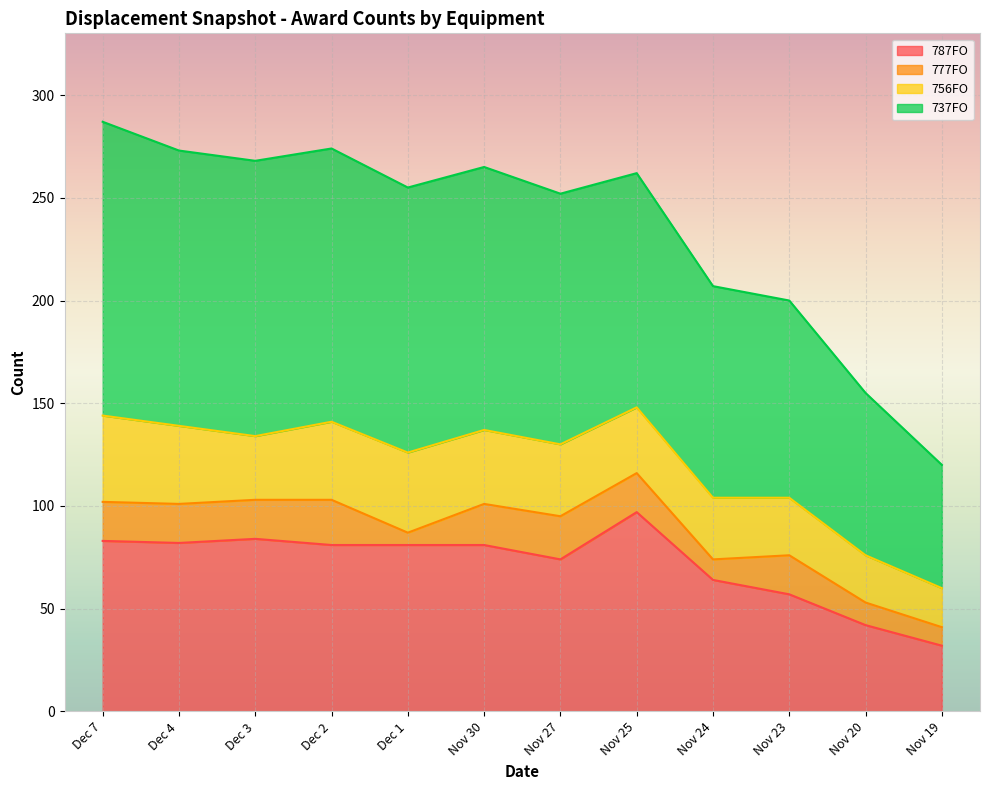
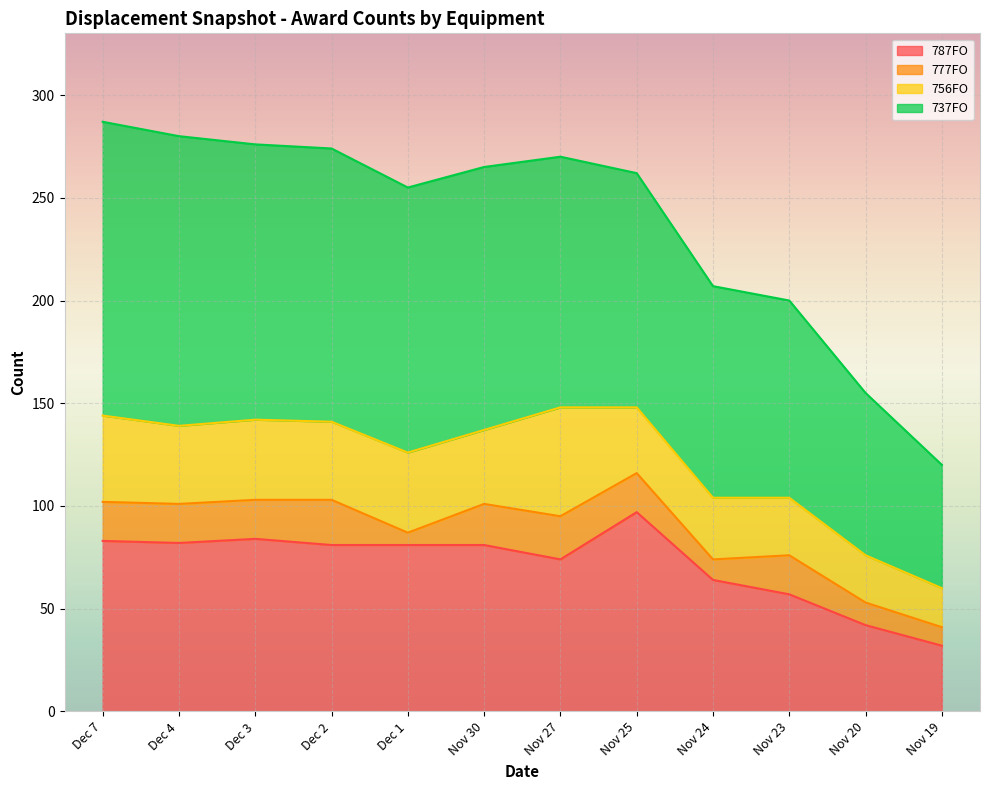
737FO, Dec 4: 134 -> 141
756FO, Dec 3: 31 -> 39
756FO, Nov 27: 35 -> 53
